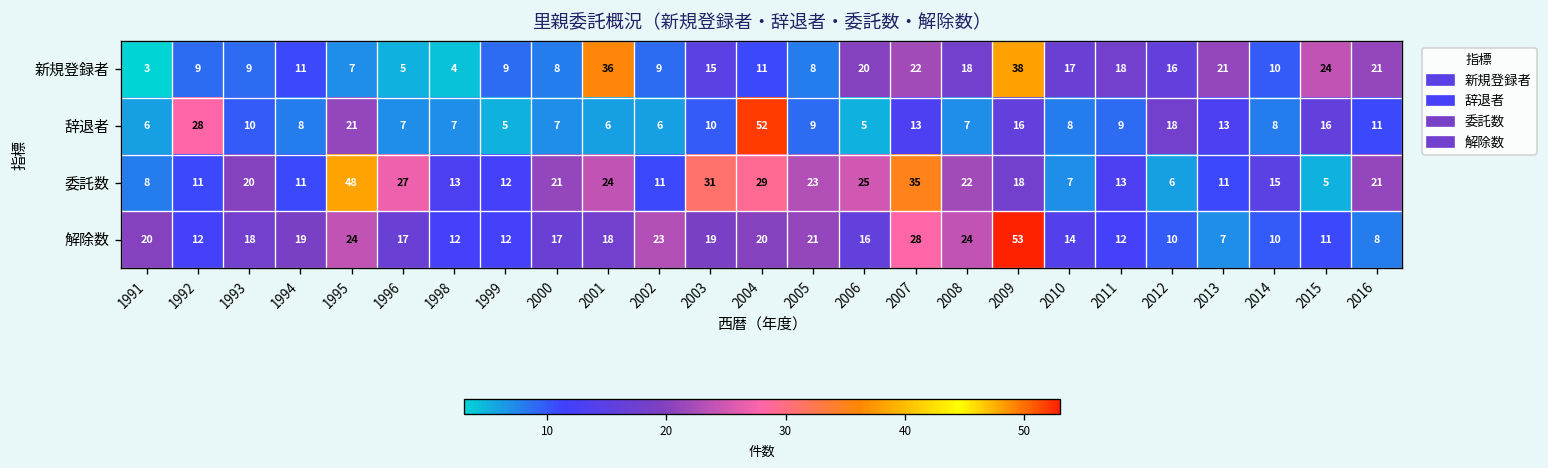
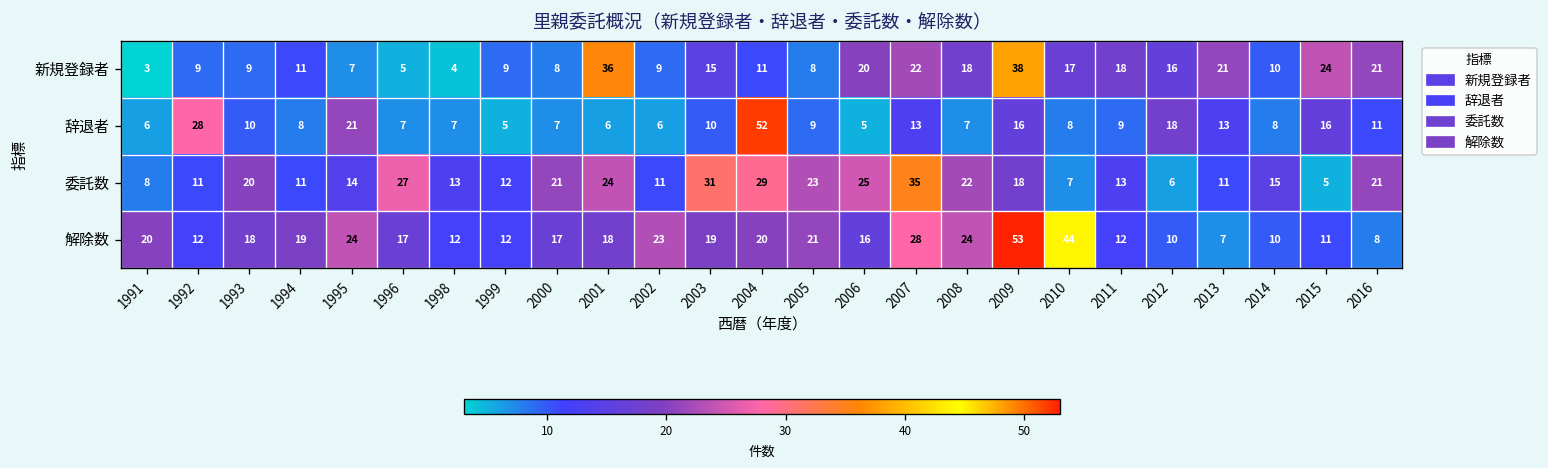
委託数, 1995: 48 -> 14
解除数, 2010: 14 -> 44
